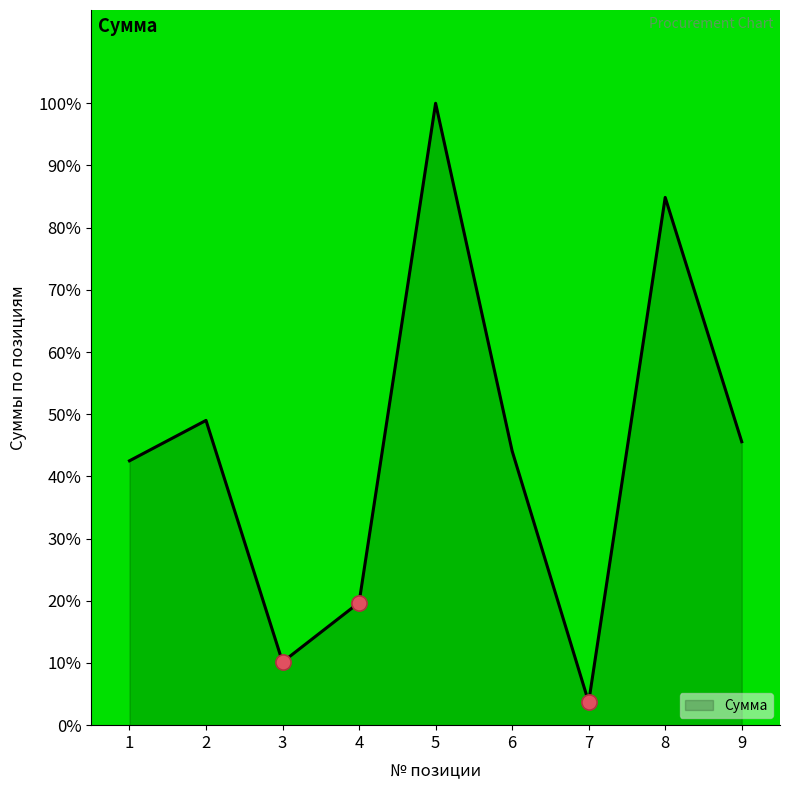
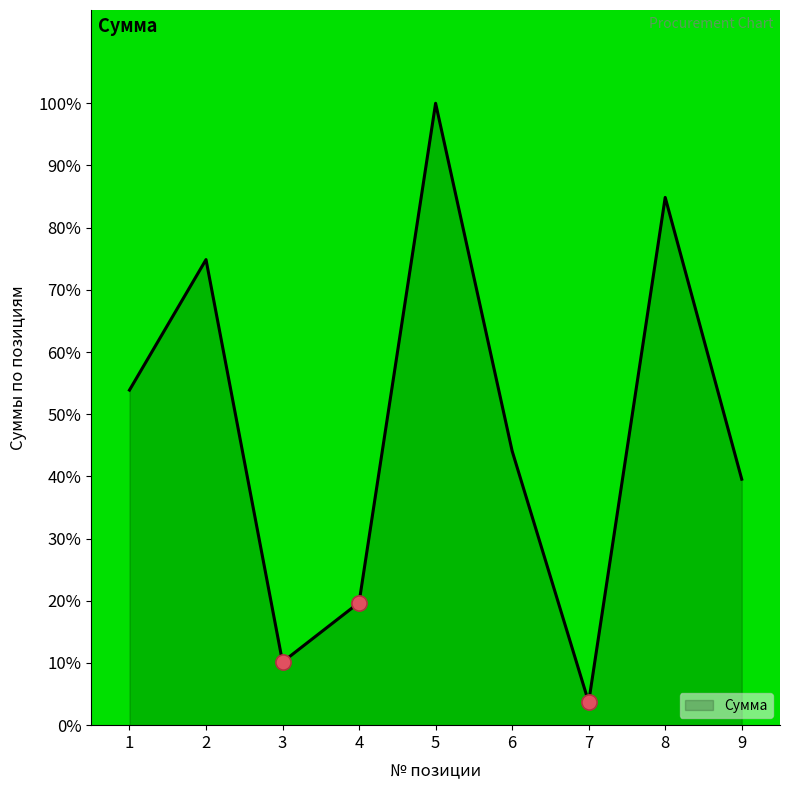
Сумма, 1: 43% -> 54%
Сумма, 2: 49% -> 75%
Сумма, 9: 46% -> 40%
